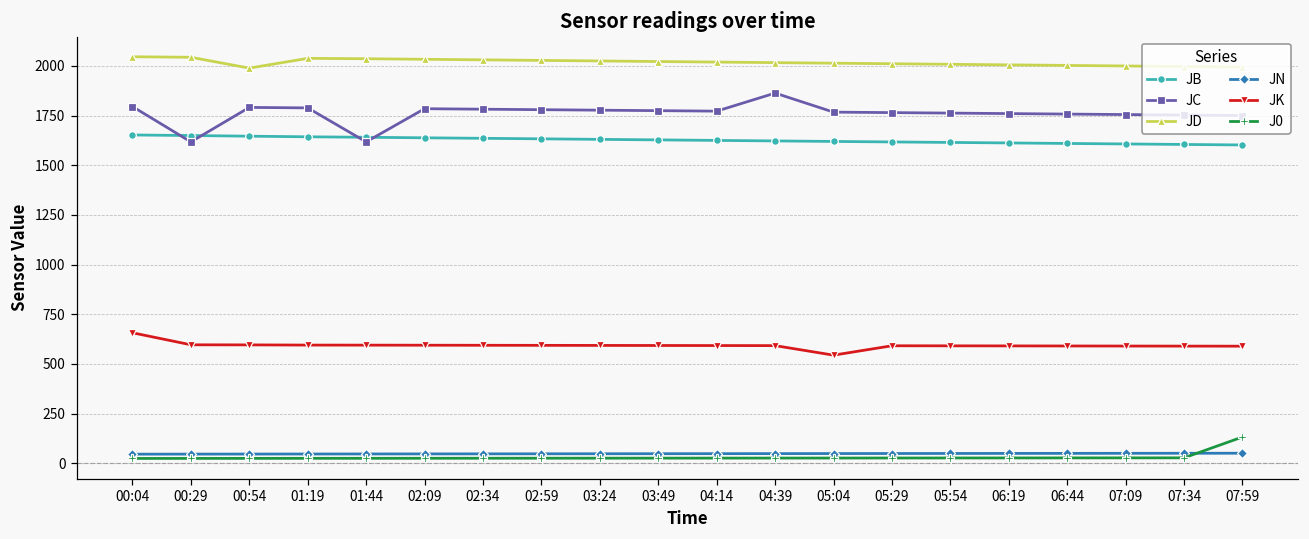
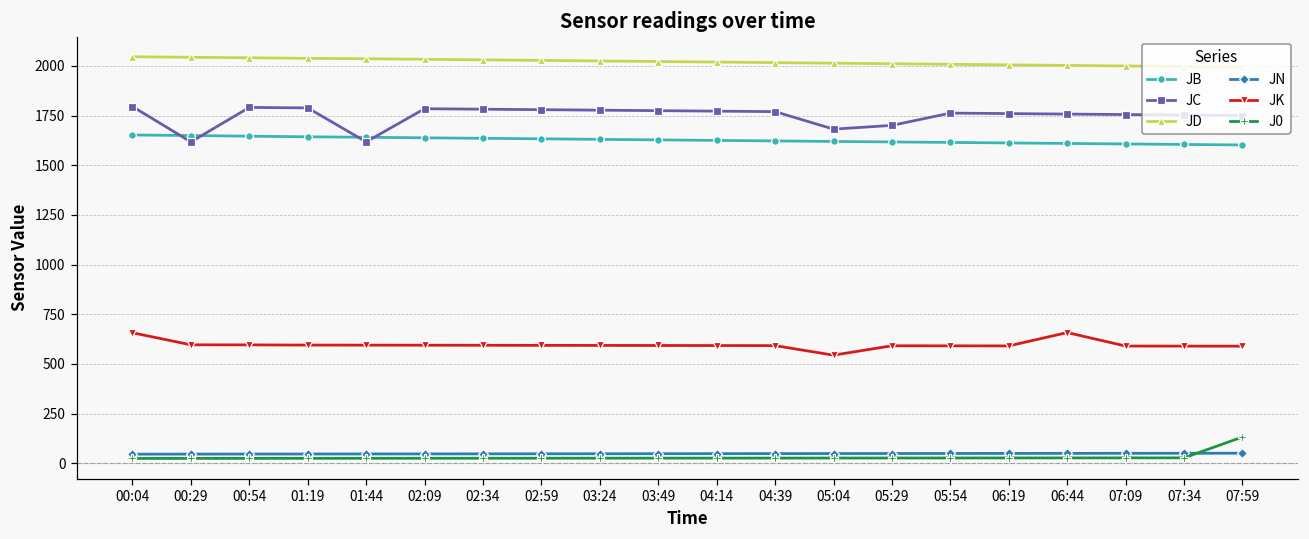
JD, 00:54: 1990 -> 2040
JC, 04:39: 1860 -> 1770
JC, 05:04: 1770 -> 1680
JC, 05:29: 1760 -> 1700
JK, 06:44: 590 -> 660
